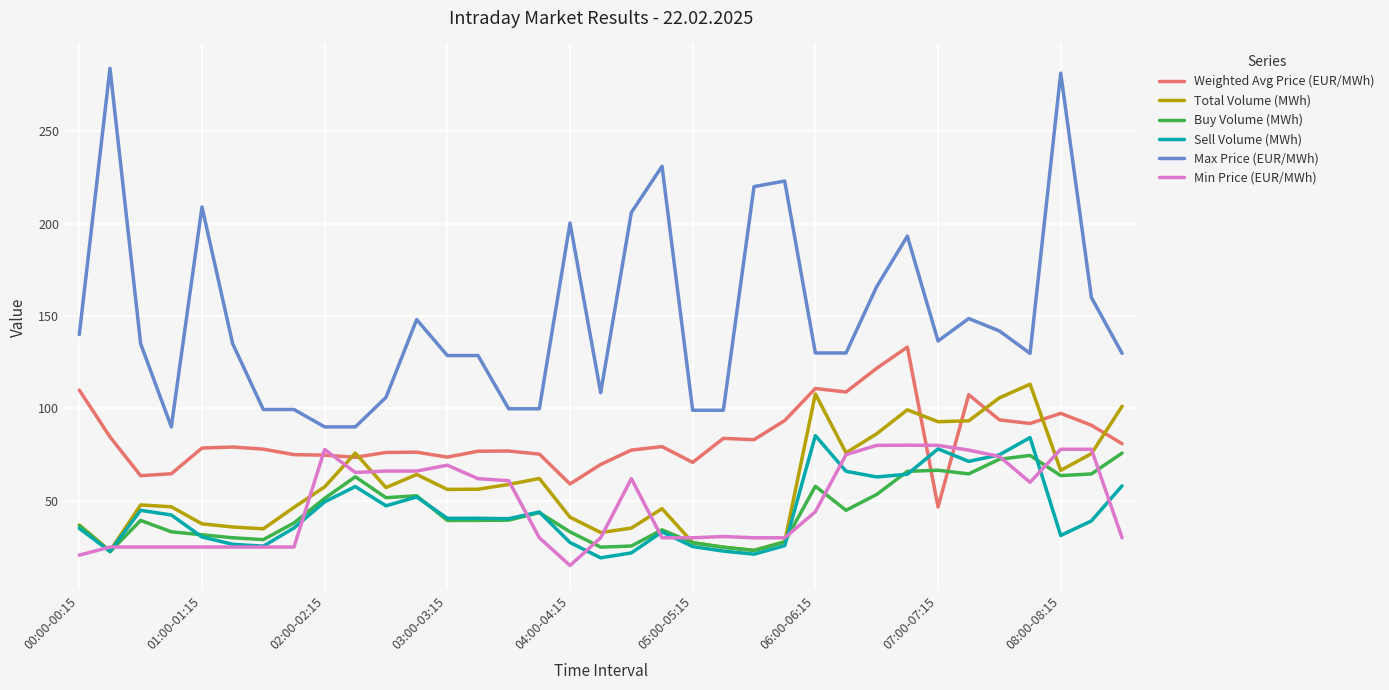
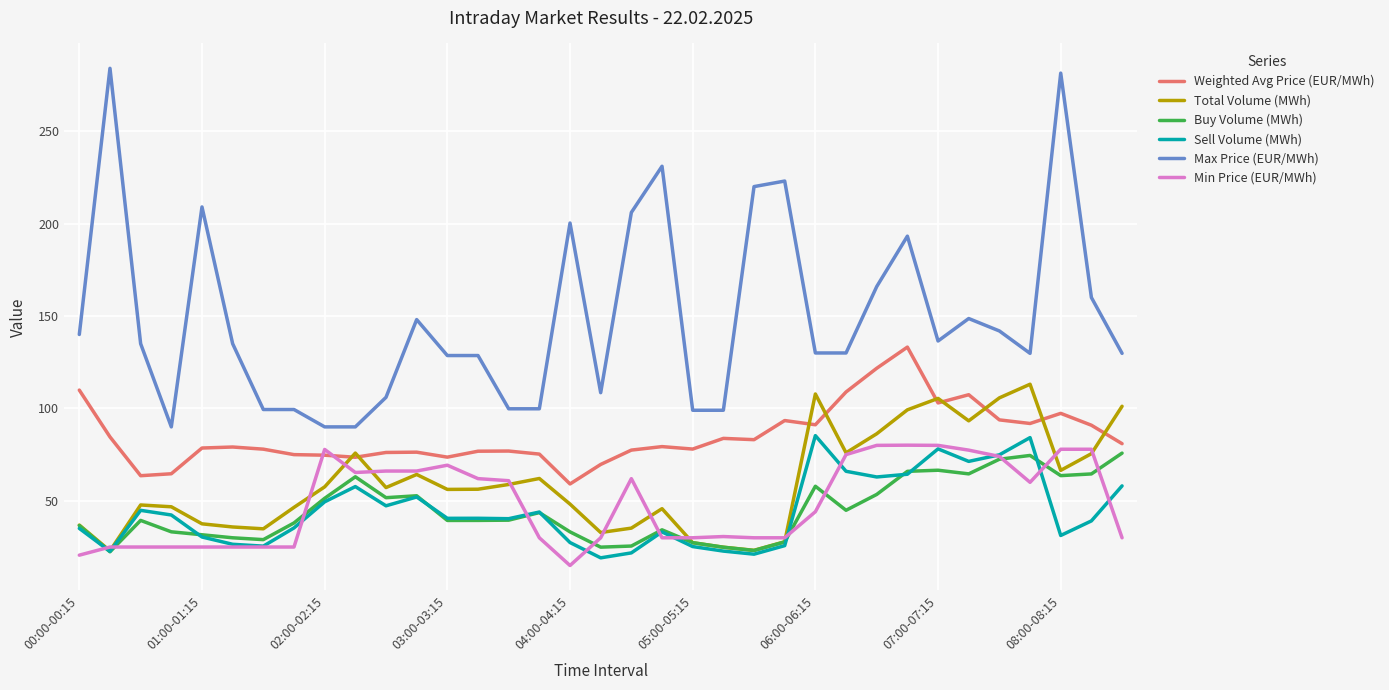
Total Volume (MWh), 04:00-04:15: 41 -> 48
Weighted Avg Price (EUR/MWh), 05:00-05:15: 71 -> 78
Weighted Avg Price (EUR/MWh), 06:00-06:15: 111 -> 91
Weighted Avg Price (EUR/MWh), 07:00-07:15: 47 -> 103
Total Volume (MWh), 07:00-07:15: 93 -> 105
